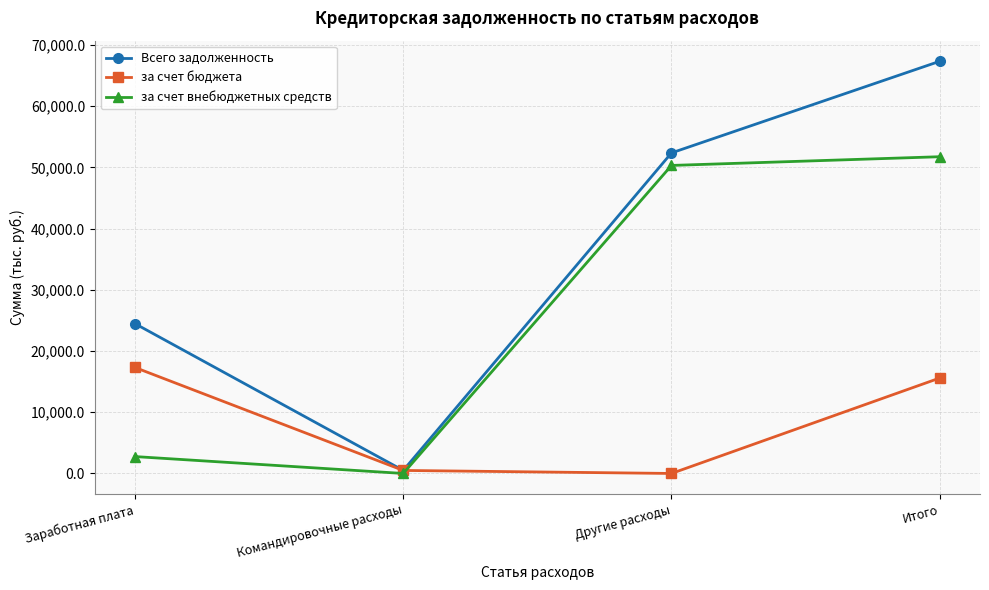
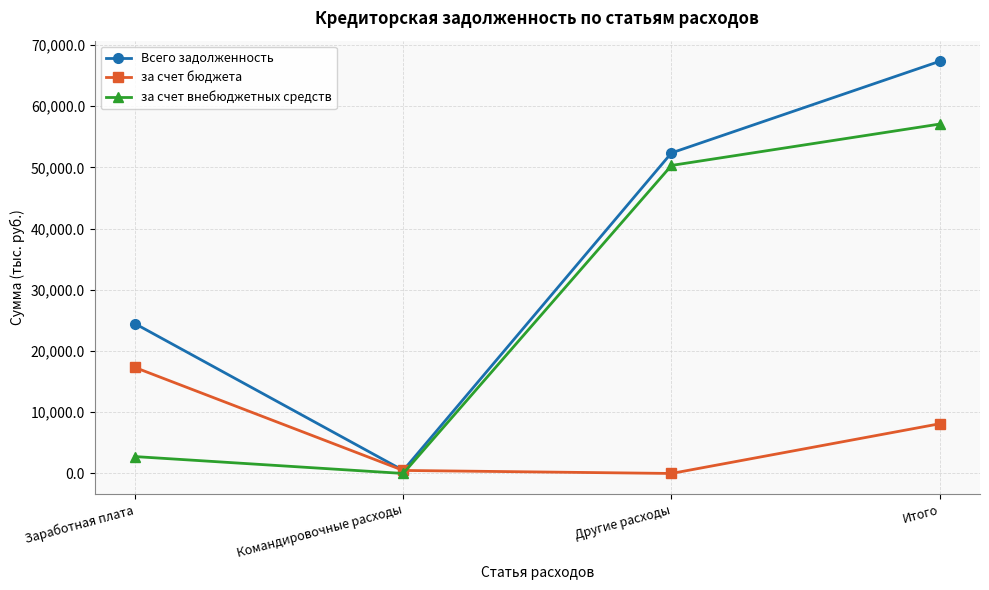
за счет бюджета, Итого: 16,000 -> 8,000
за счет внебюджетных средств, Итого: 52,000 -> 57,000
